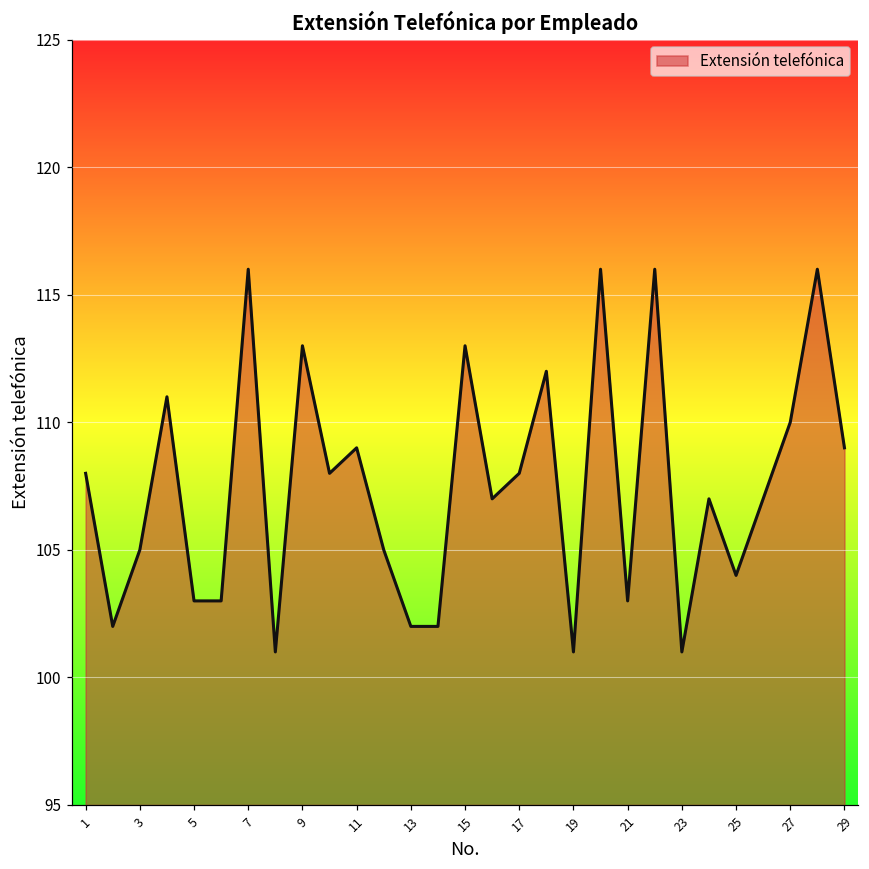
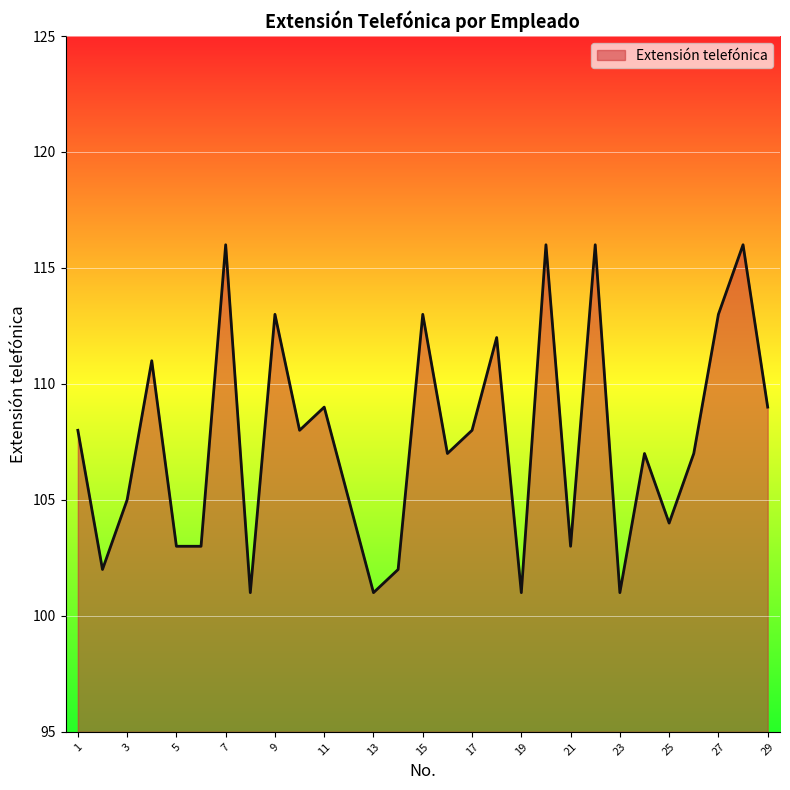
13: 102 -> 101
27: 110 -> 113
